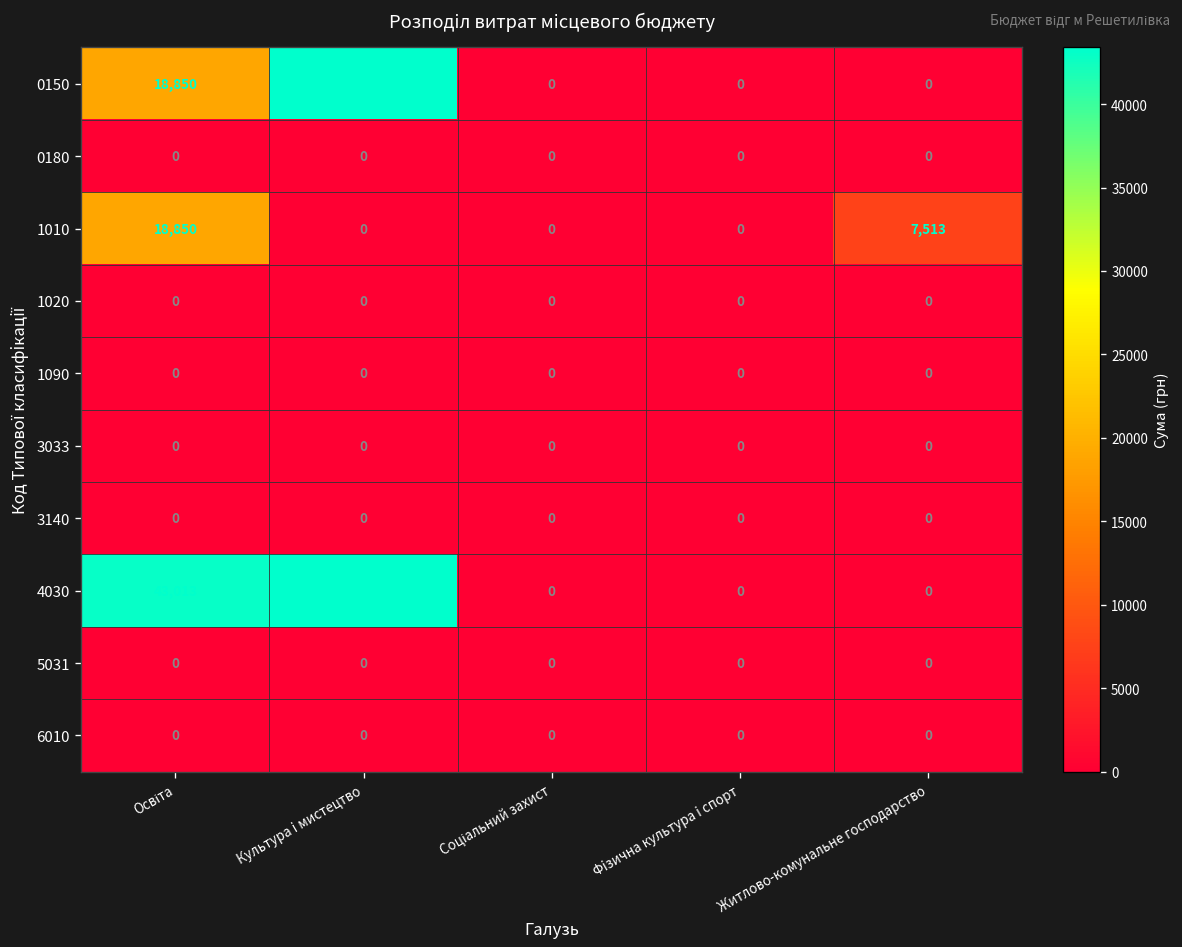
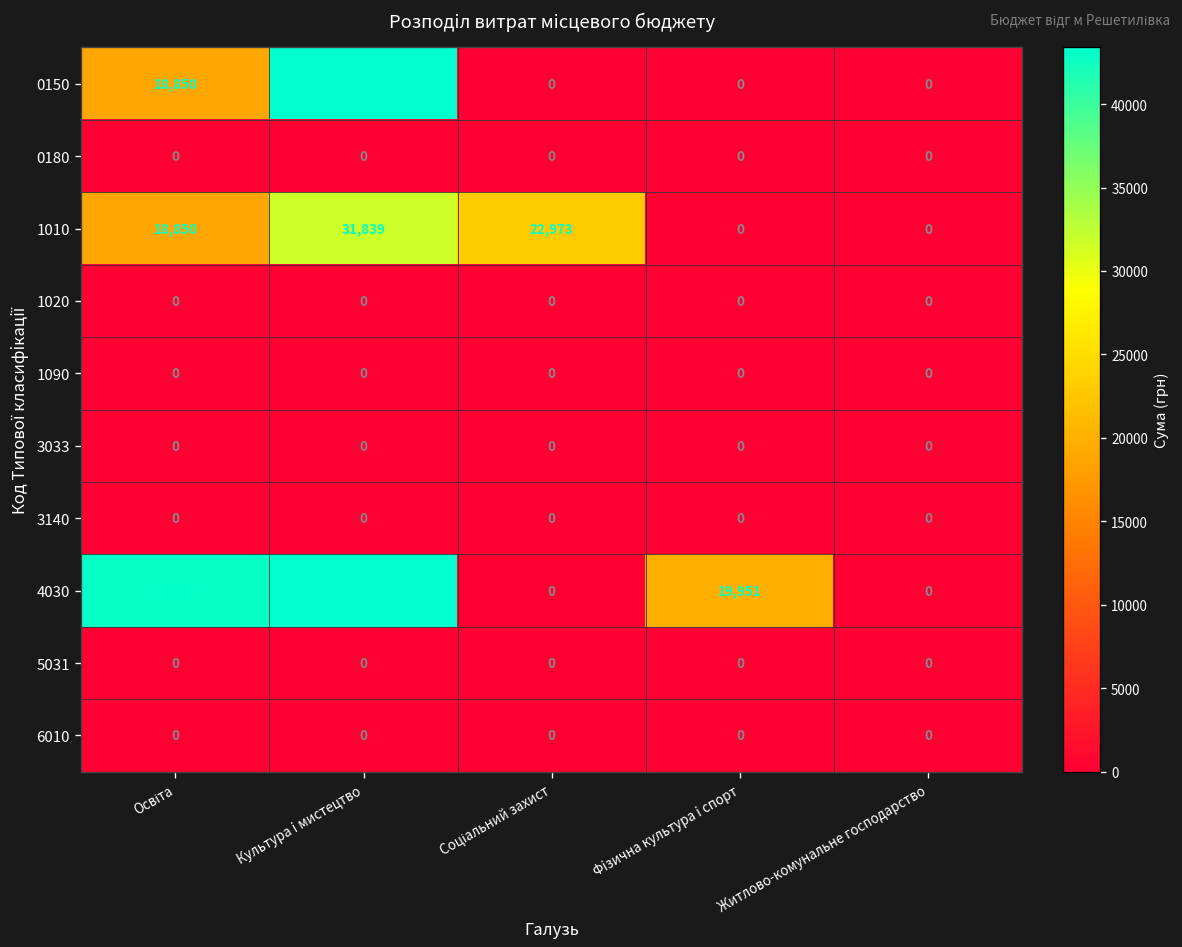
1010, Культура i мистецтво: 0 -> 31,839
1010, Соціальний захист: 0 -> 22,973
1010, Житлово-комунальне господарство: 7,513 -> 0
4030, Фiзична культура i спорт: 0 -> 19,951
